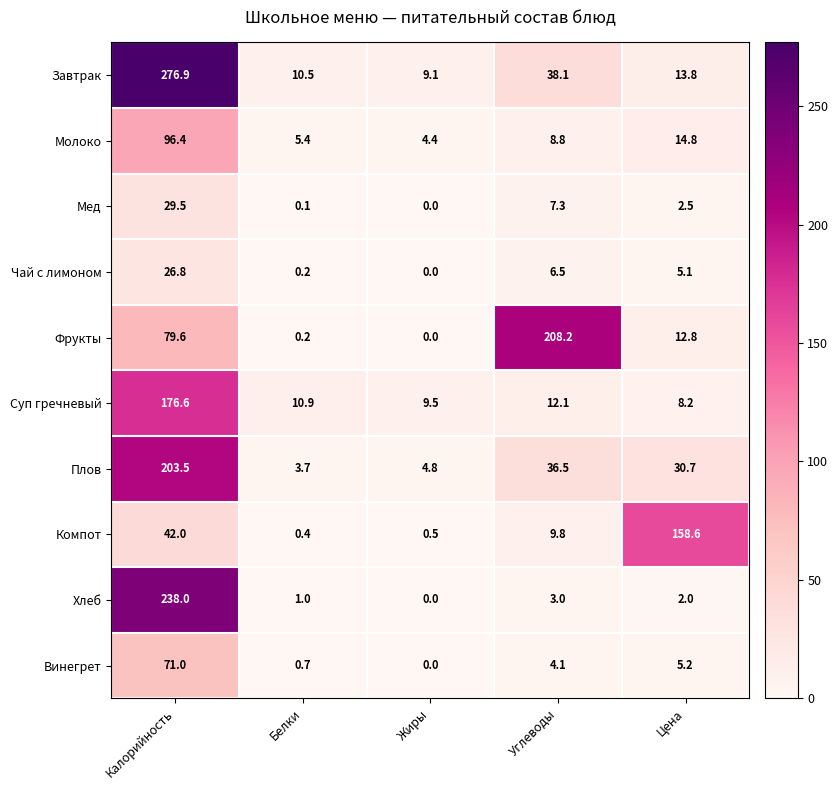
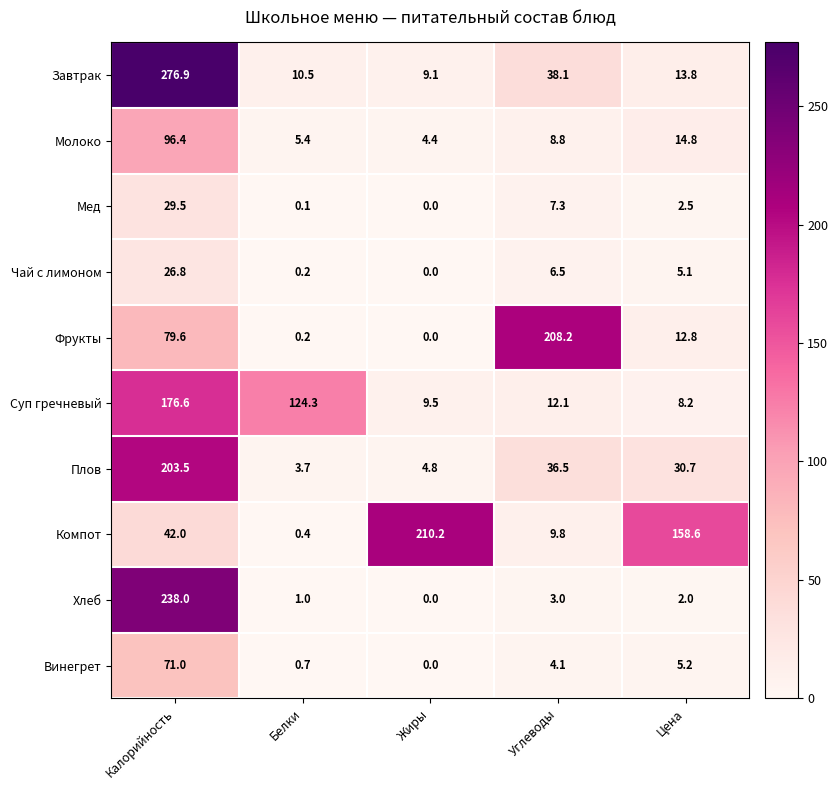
Суп гречневый, Белки: 10.9 -> 124.3
Компот, Жиры: 0.5 -> 210.2
